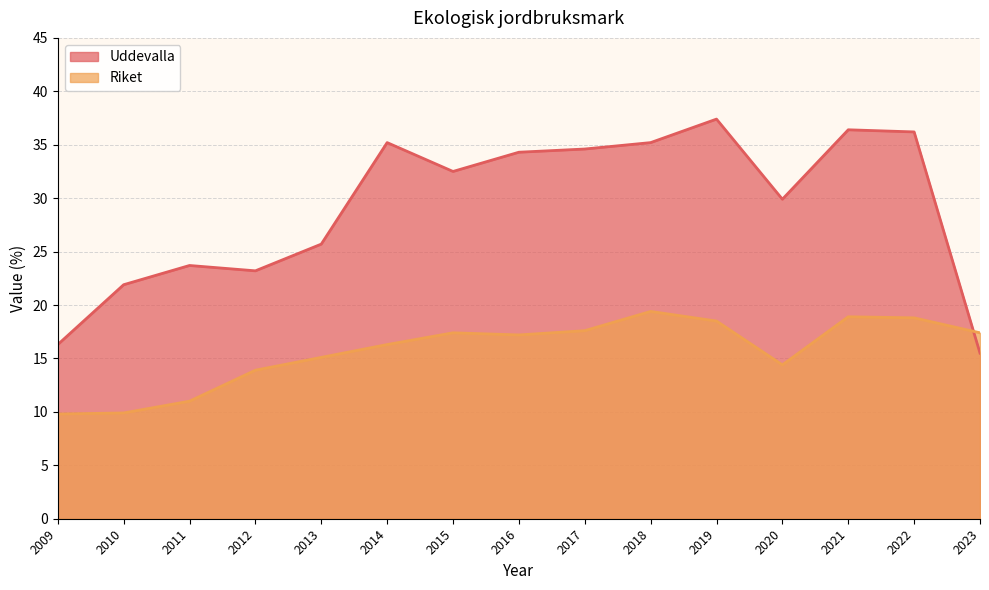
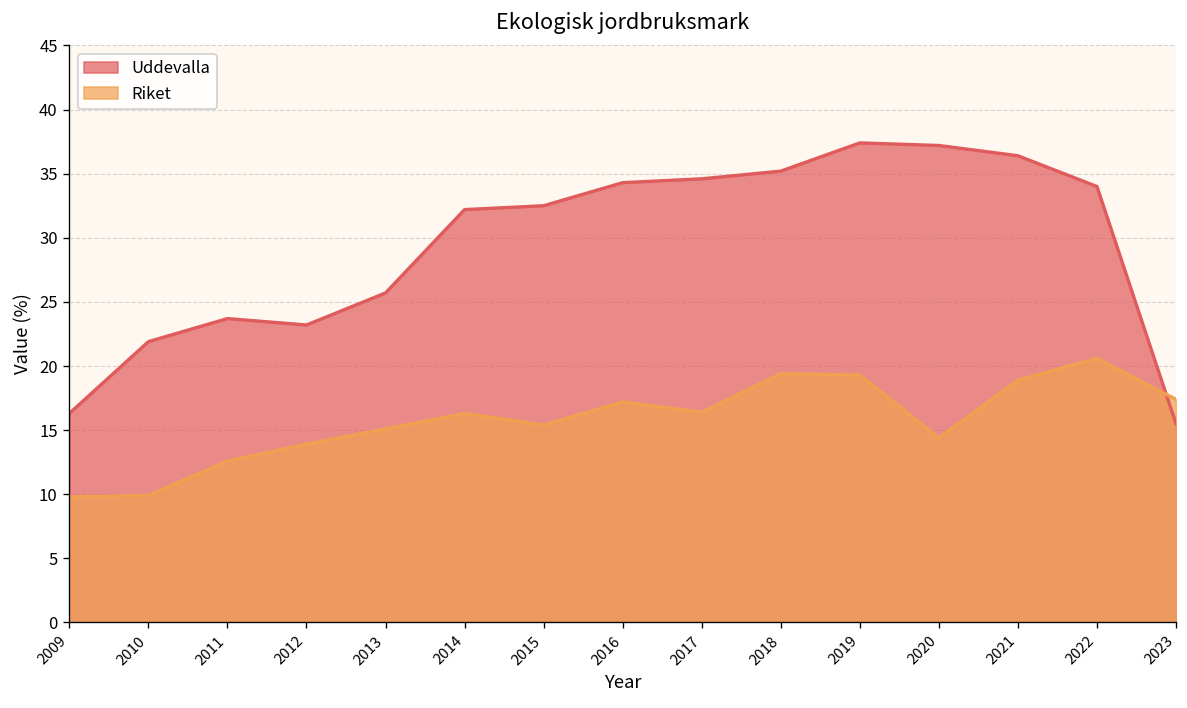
Riket, 2011: 11.0 -> 12.6
Uddevalla, 2014: 35.2 -> 32.2
Riket, 2015: 17.4 -> 15.4
Riket, 2017: 17.6 -> 16.4
Riket, 2019: 18.5 -> 19.3
Uddevalla, 2020: 29.9 -> 37.2
Uddevalla, 2022: 36.2 -> 34.0
Riket, 2022: 18.8 -> 20.6
